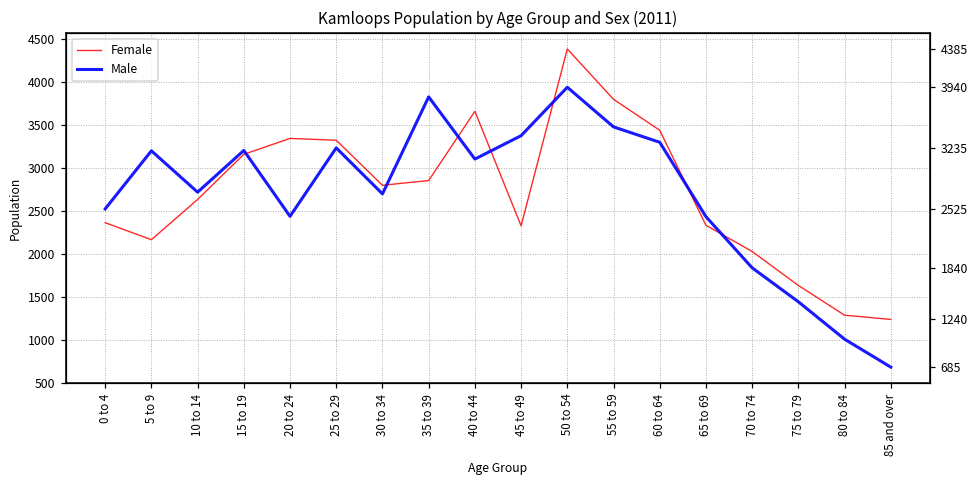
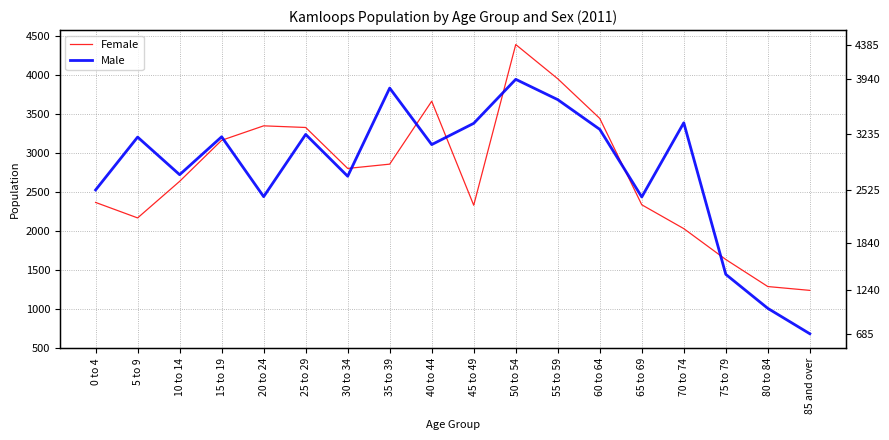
Female, 55 to 59: 3800 -> 3900
Male, 55 to 59: 3500 -> 3700
Male, 70 to 74: 1800 -> 3400
